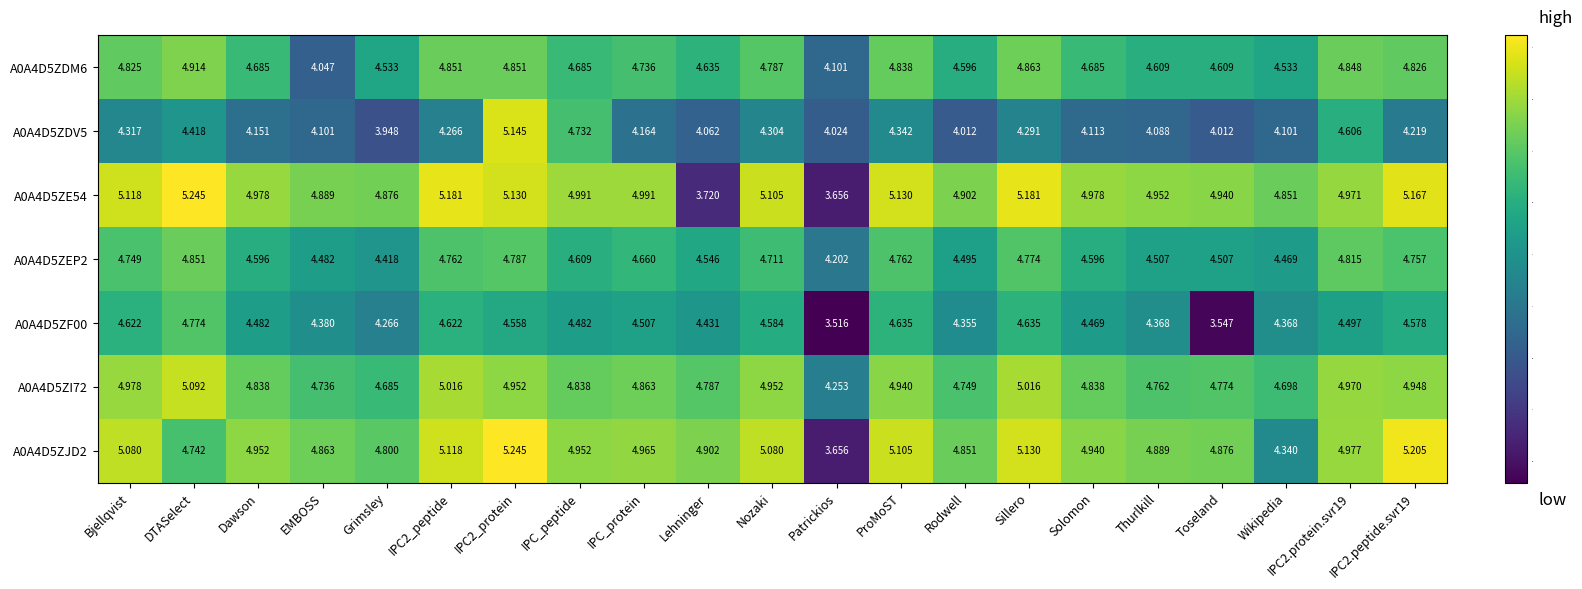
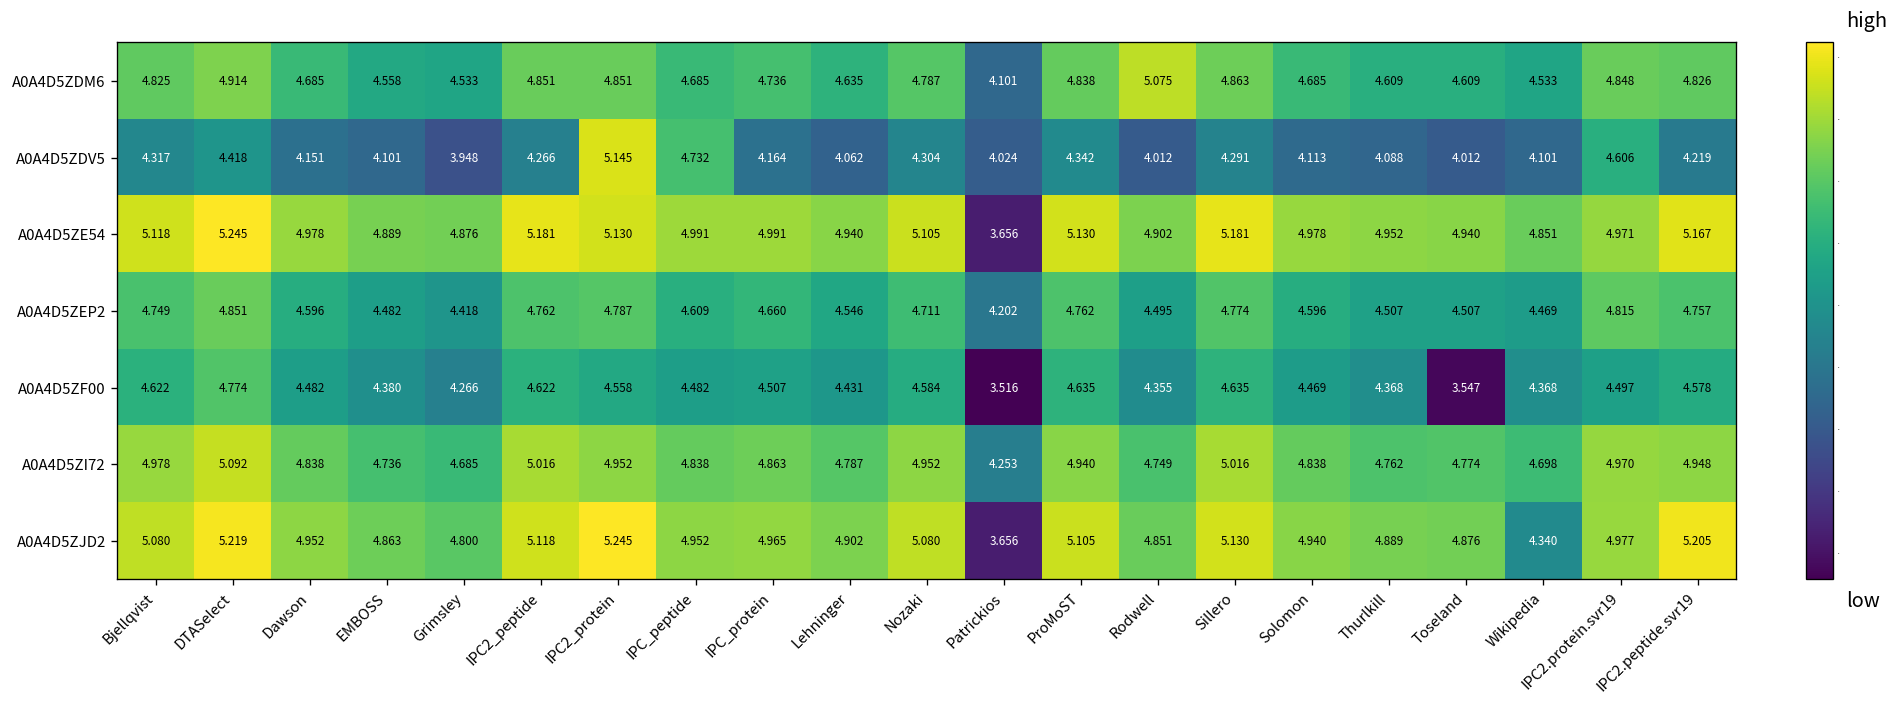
A0A4D5ZDM6, EMBOSS: 4.047 -> 4.558
A0A4D5ZDM6, Rodwell: 4.596 -> 5.075
A0A4D5ZE54, Lehninger: 3.720 -> 4.940
A0A4D5ZJD2, DTASelect: 4.742 -> 5.219
